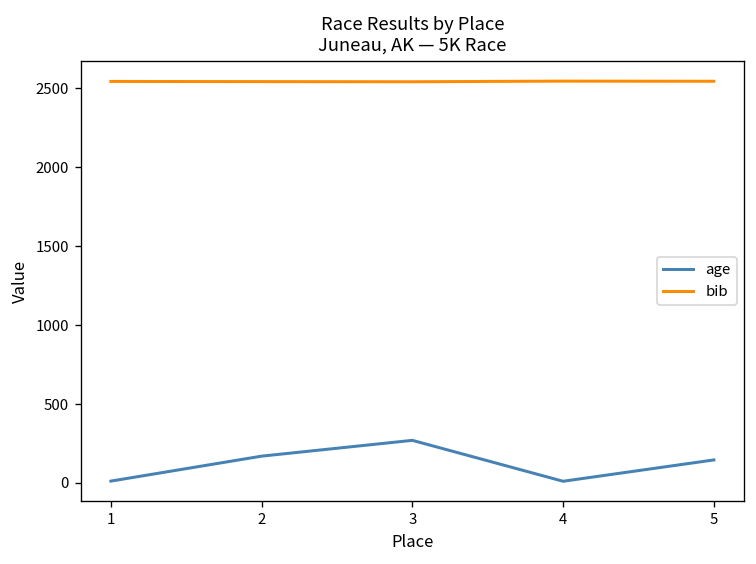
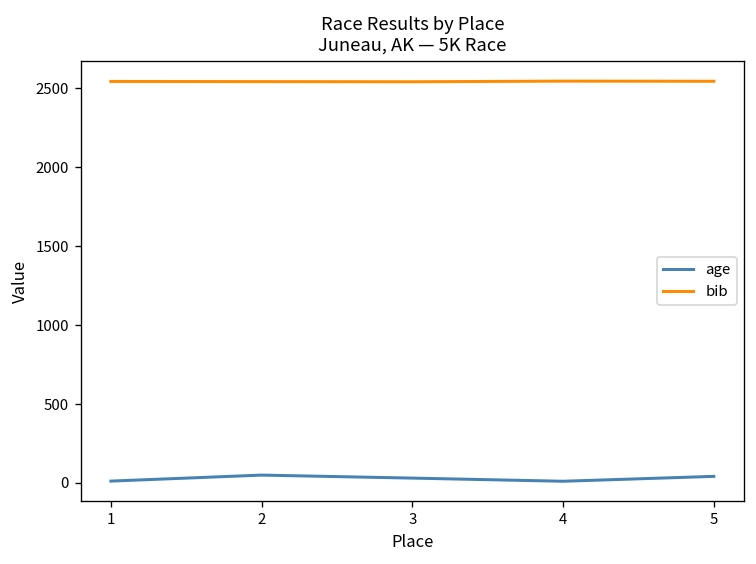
age, 2: 170 -> 50
age, 3: 270 -> 30
age, 5: 150 -> 40
